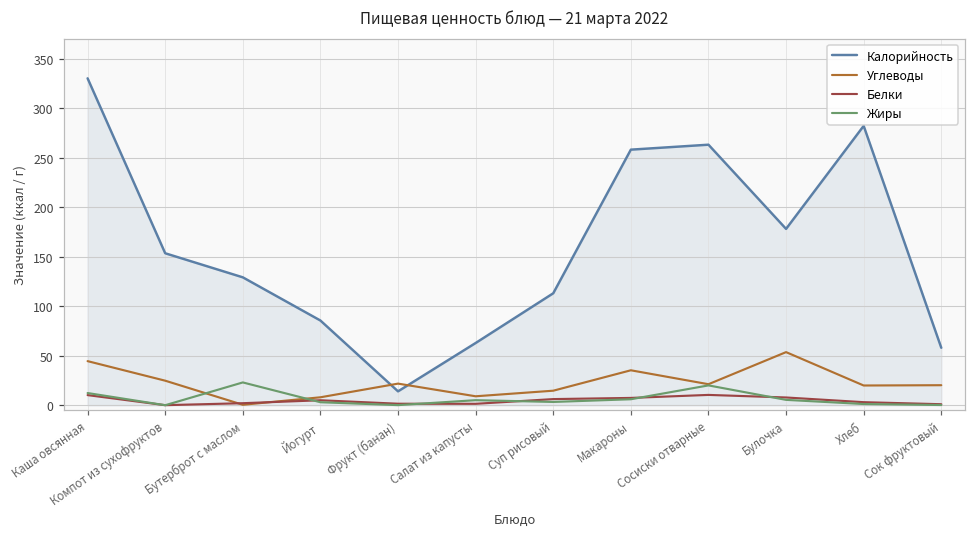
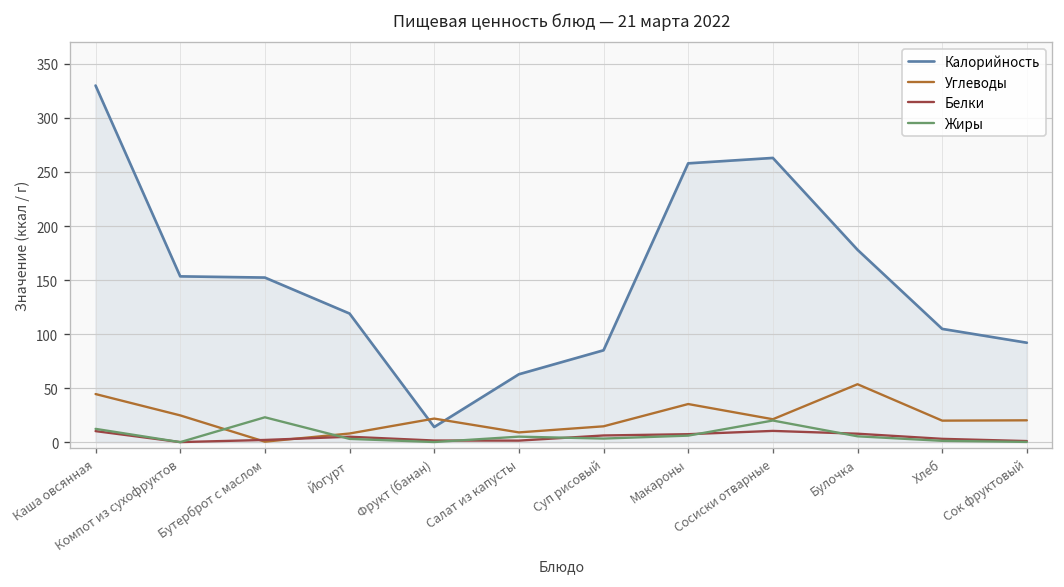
Калорийность, Бутерброт с маслом: 130 -> 150
Калорийность, Йогурт: 90 -> 120
Калорийность, Суп рисовый: 110 -> 90
Калорийность, Хлеб: 280 -> 100
Калорийность, Сок фруктовый: 60 -> 90
